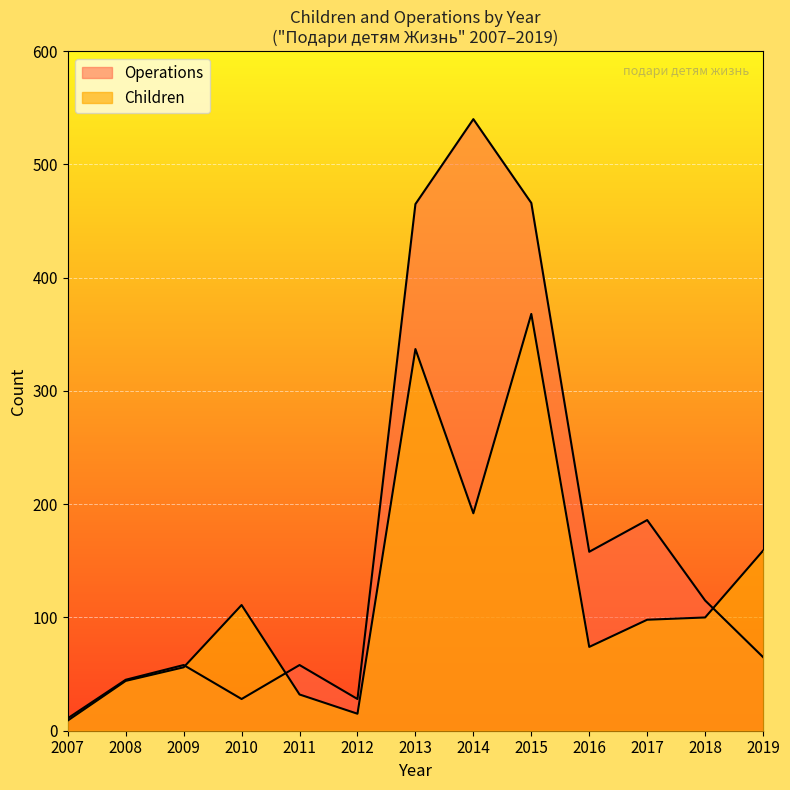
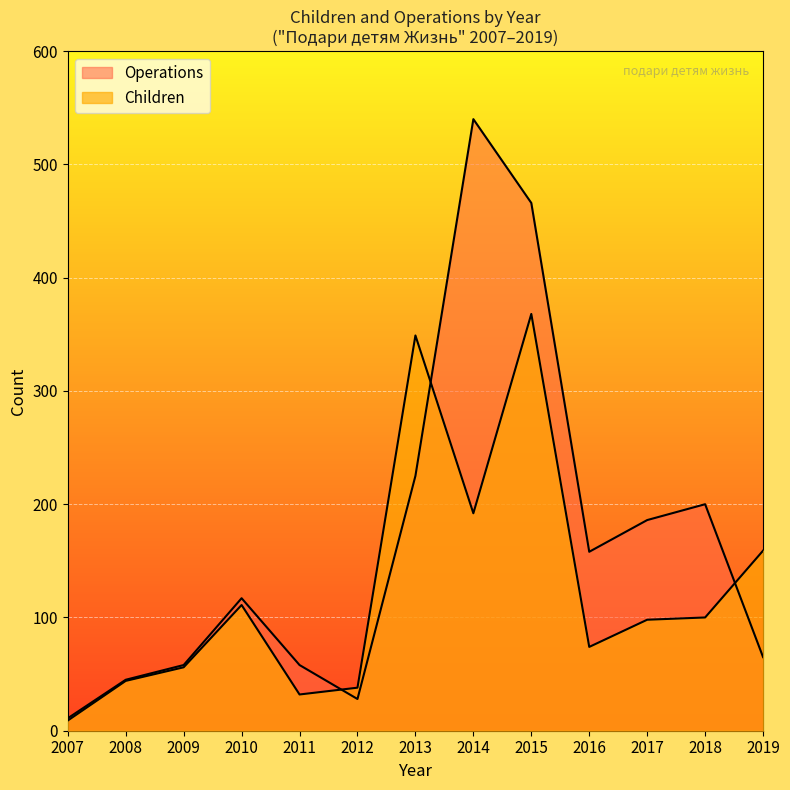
Operations, 2010: 28 -> 117
Children, 2012: 15 -> 38
Operations, 2013: 465 -> 225
Children, 2013: 337 -> 349
Operations, 2018: 115 -> 200
